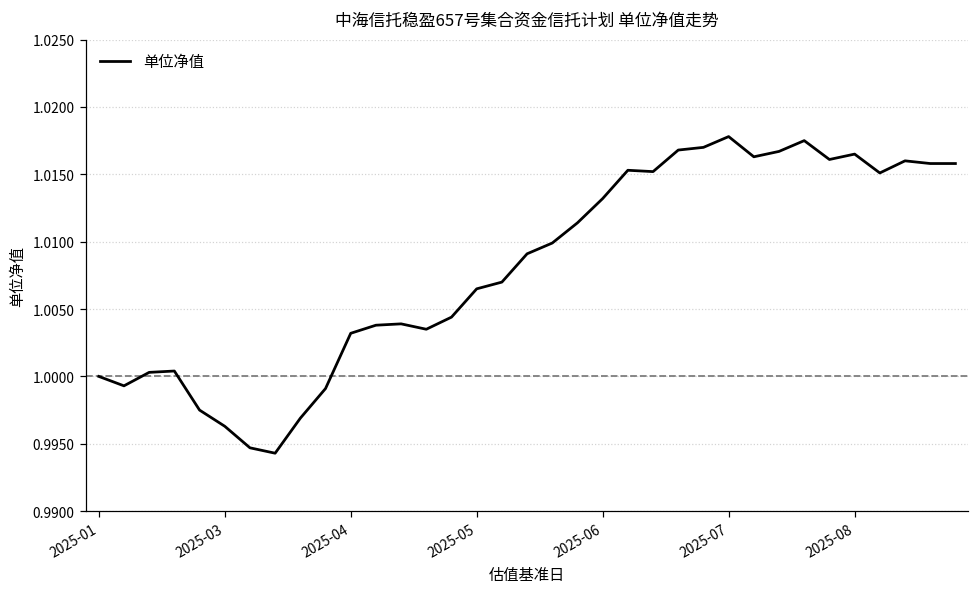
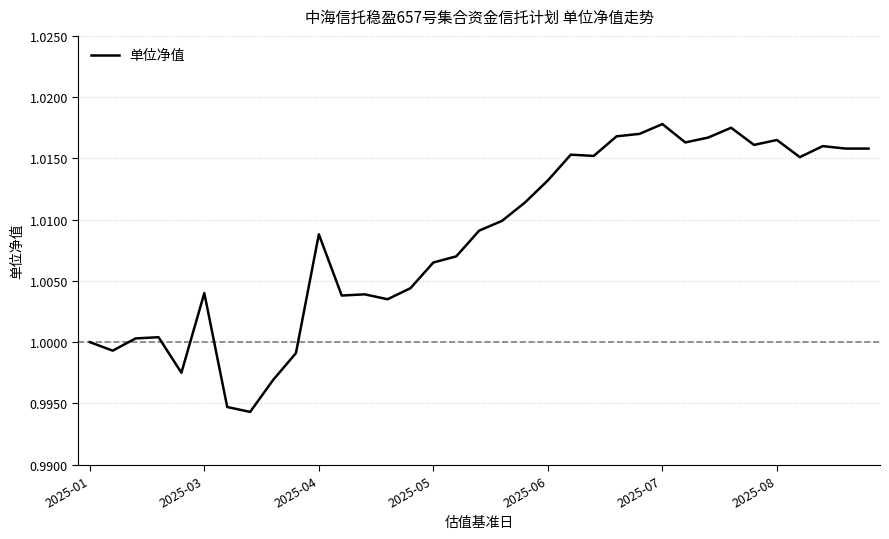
2025-03: 0.9963 -> 1.0040
2025-04: 1.0032 -> 1.0088
